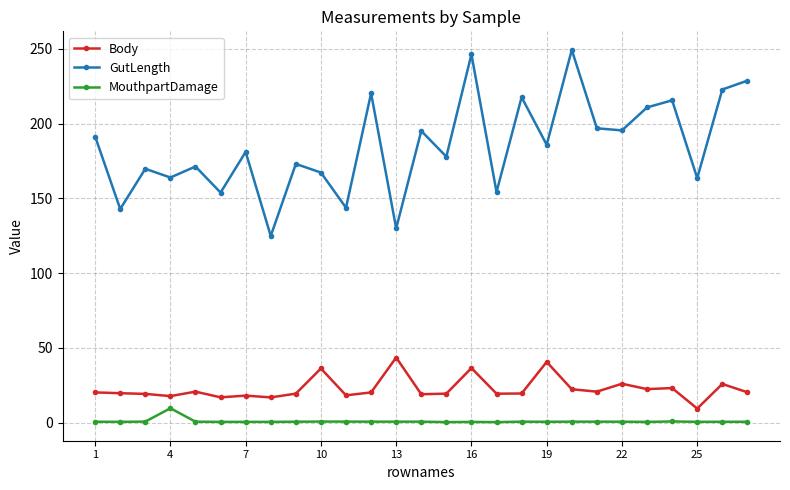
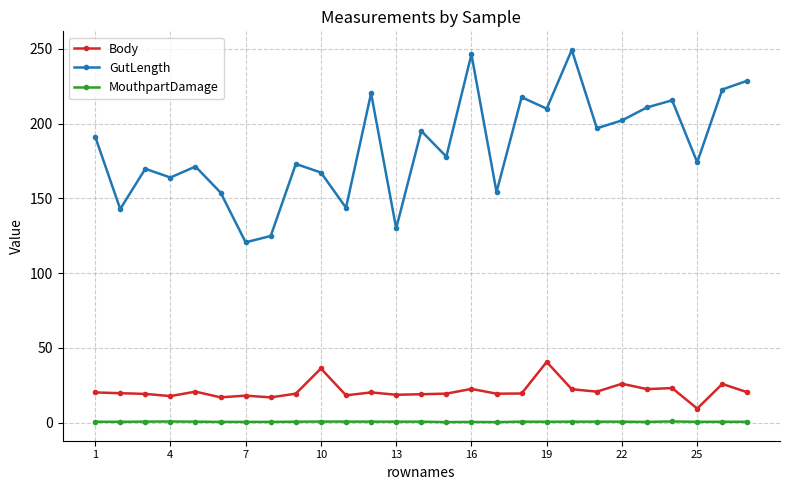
MouthpartDamage, 4: 10 -> 1
GutLength, 7: 181 -> 121
Body, 13: 44 -> 19
Body, 16: 37 -> 23
GutLength, 19: 186 -> 210
GutLength, 22: 195 -> 202
GutLength, 25: 164 -> 174
